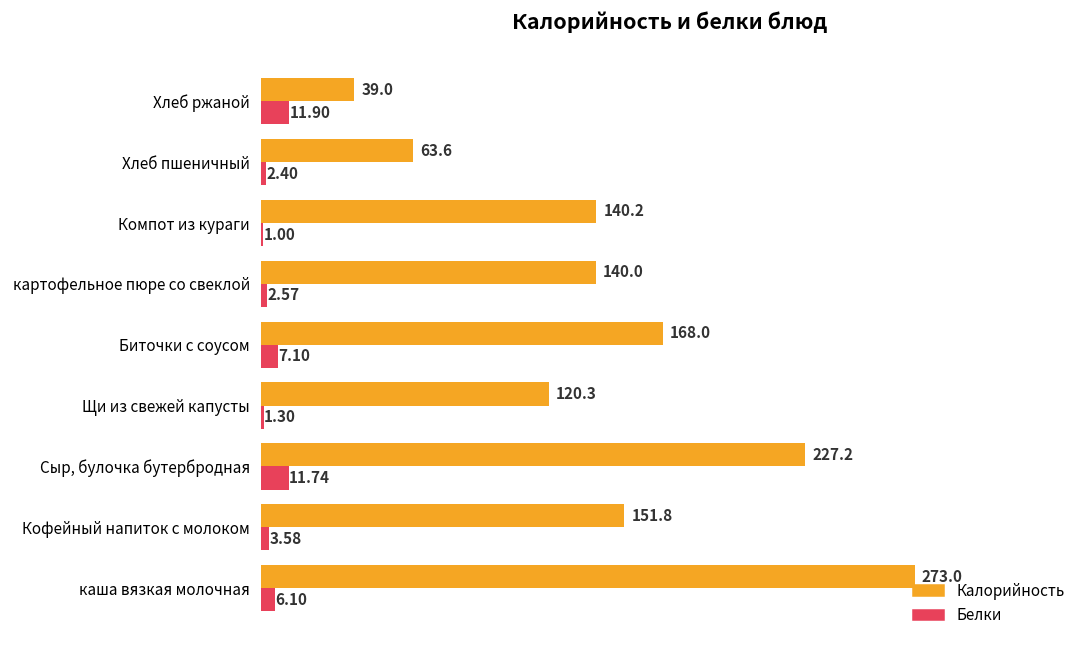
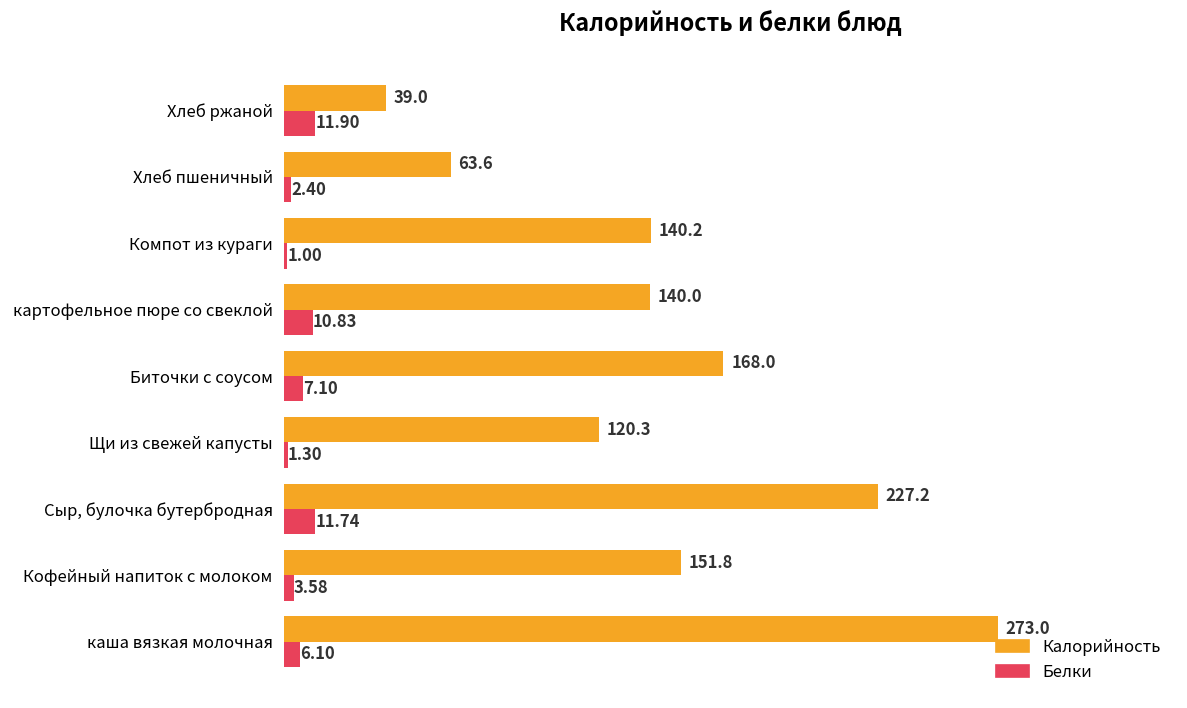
Белки, картофельное пюре со свеклой: 2.57 -> 10.83
